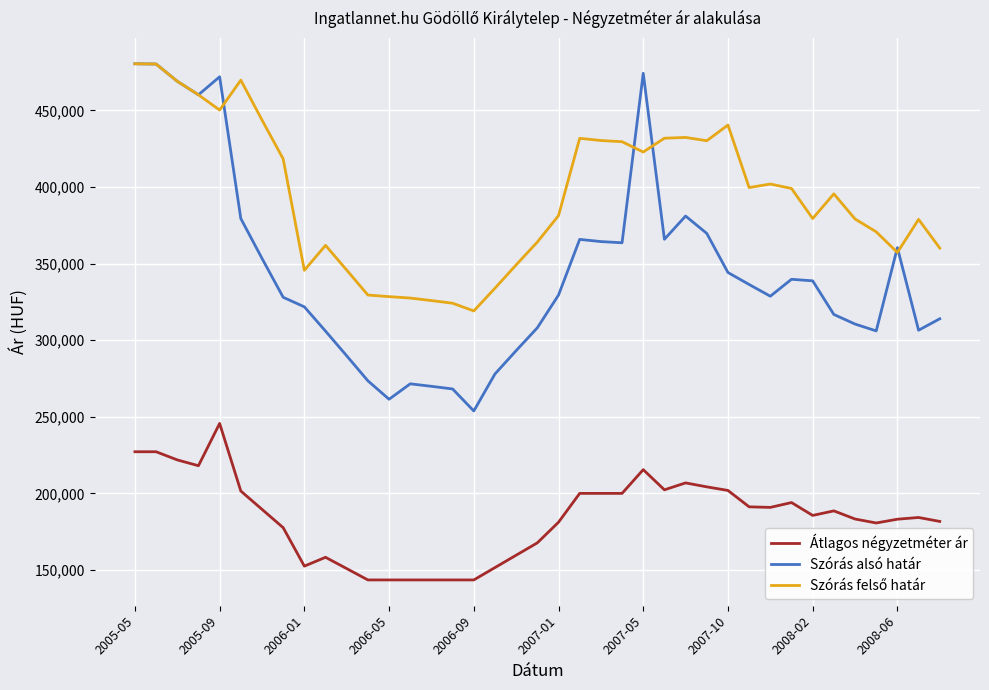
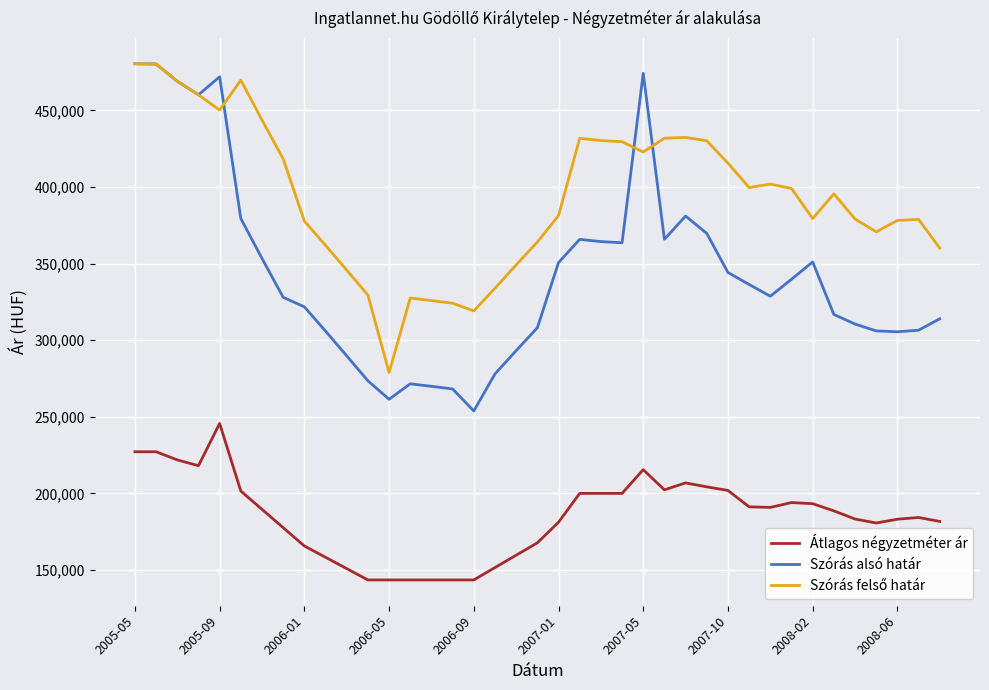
Átlagos négyzetméter ár, 2006-01: 152,000 -> 166,000
Szórás felső határ, 2006-01: 346,000 -> 378,000
Szórás felső határ, 2006-05: 328,000 -> 279,000
Szórás alsó határ, 2007-01: 329,000 -> 351,000
Szórás felső határ, 2007-10: 440,000 -> 416,000
Átlagos négyzetméter ár, 2008-02: 186,000 -> 193,000
Szórás alsó határ, 2008-02: 339,000 -> 351,000
Szórás alsó határ, 2008-06: 360,000 -> 305,000
Szórás felső határ, 2008-06: 357,000 -> 378,000
